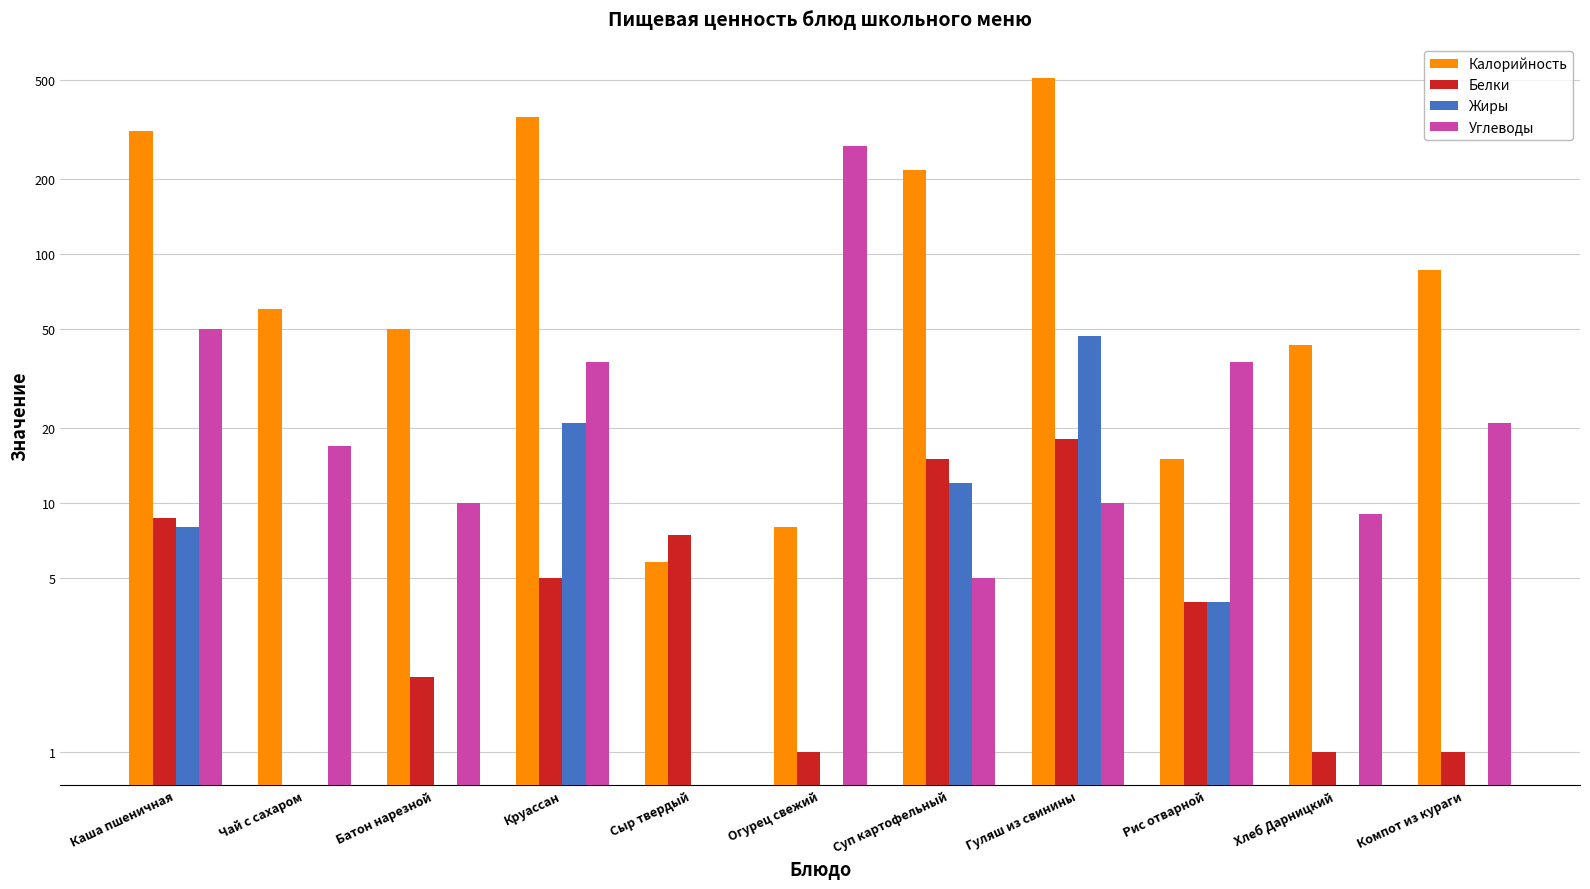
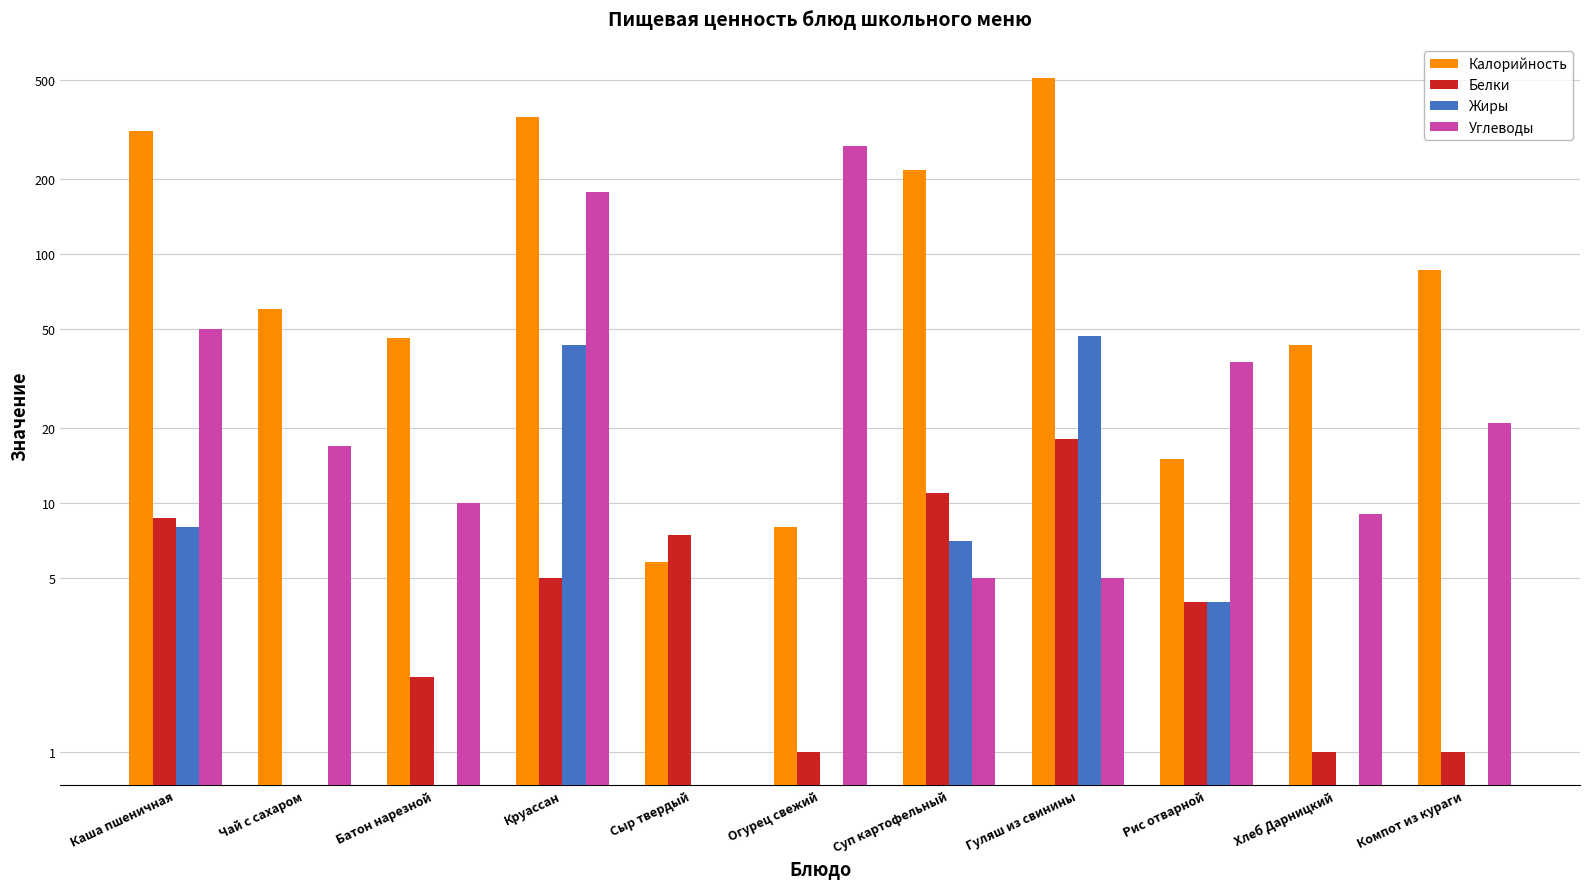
Калорийность, Батон нарезной: 50 -> 46
Жиры, Круассан: 21 -> 43
Углеводы, Круассан: 37 -> 180
Белки, Суп картофельный: 15 -> 11
Жиры, Суп картофельный: 12 -> 7
Углеводы, Гуляш из свинины: 10 -> 5
